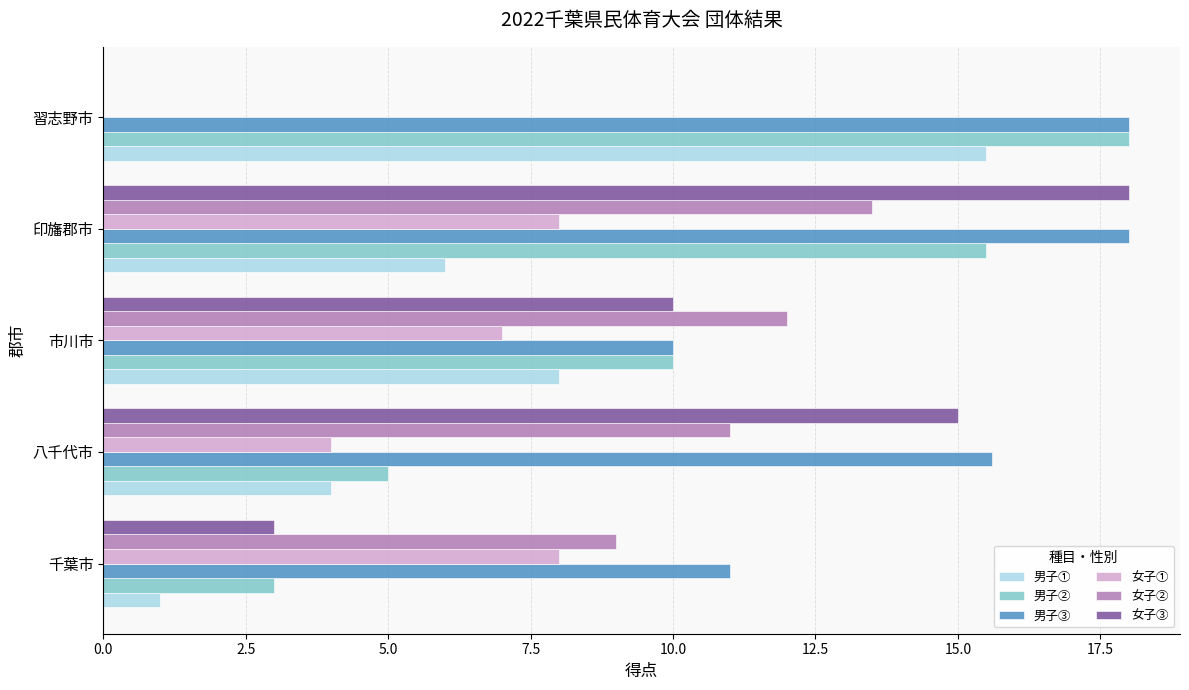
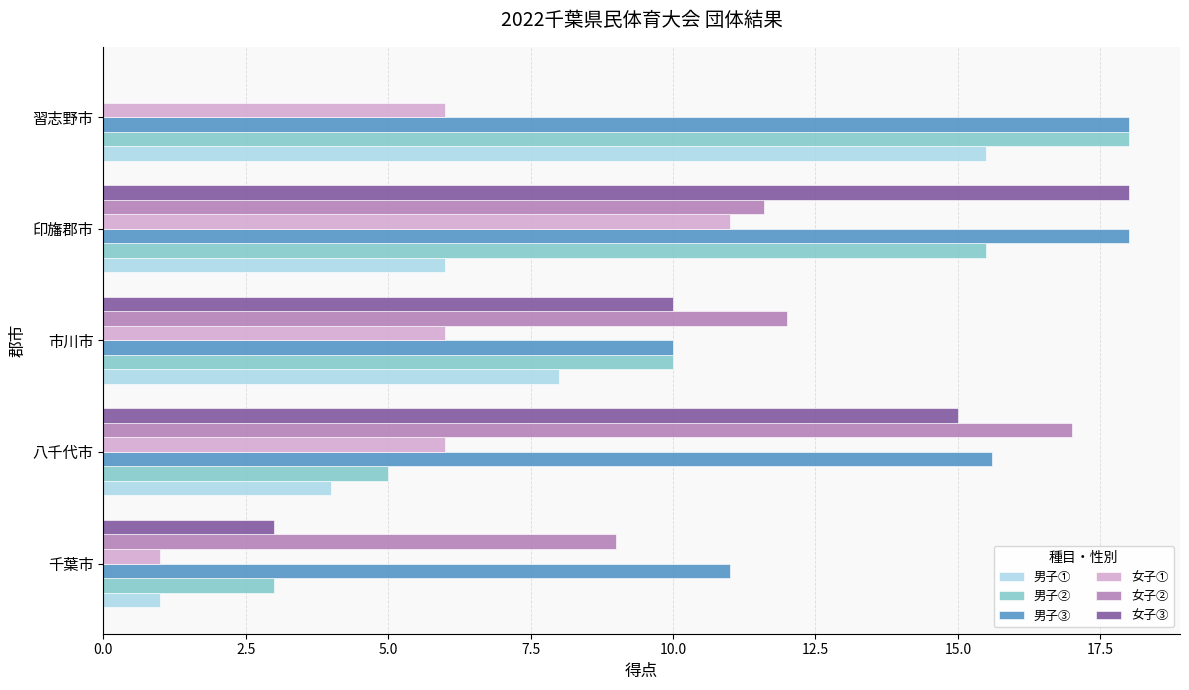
女子①, 習志野市: 0 -> 6
女子②, 印旛郡市: 13.5 -> 11.6
女子①, 印旛郡市: 8 -> 11
女子①, 市川市: 7 -> 6
女子②, 八千代市: 11 -> 17
女子①, 八千代市: 4 -> 6
女子①, 千葉市: 8 -> 1
